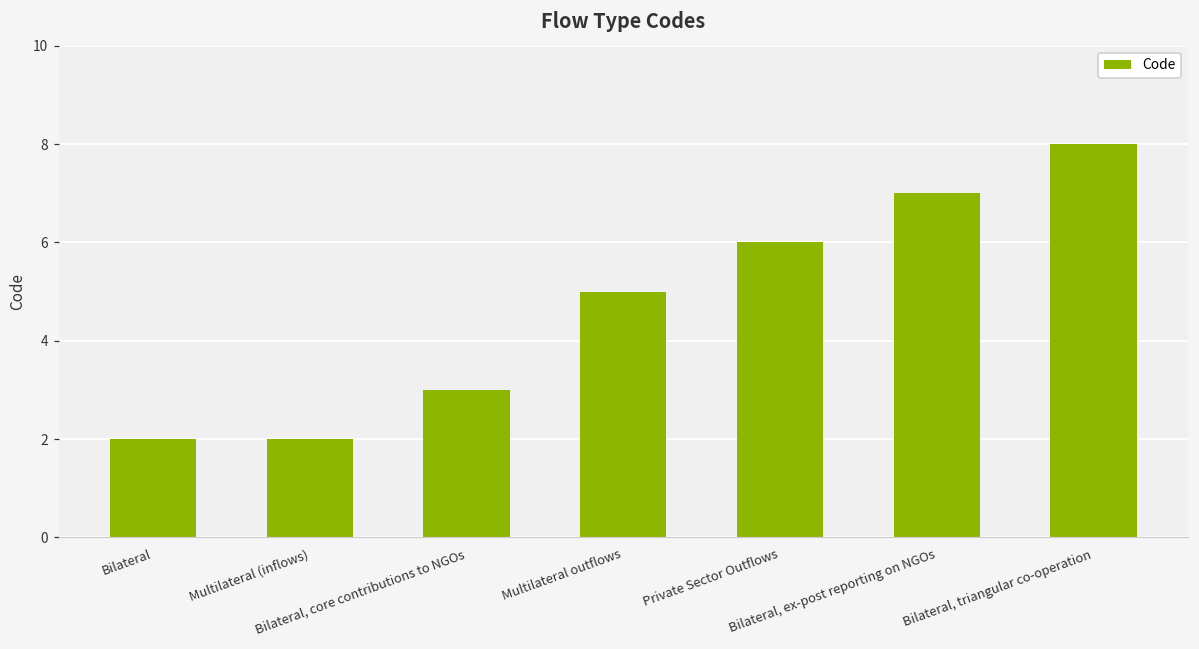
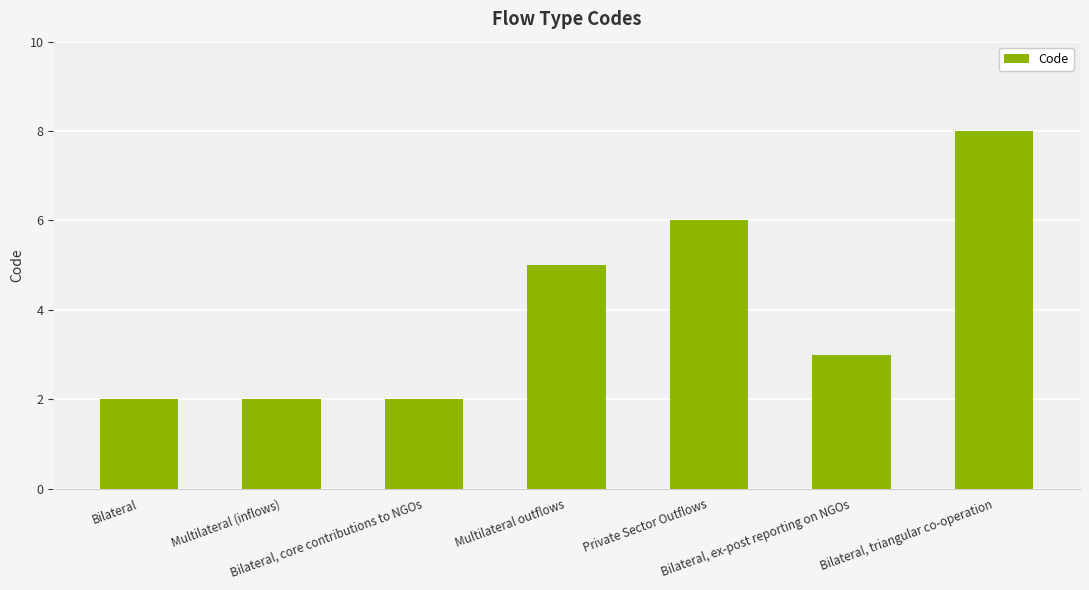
Bilateral, core contributions to NGOs: 3 -> 2
Bilateral, ex-post reporting on NGOs: 7 -> 3
